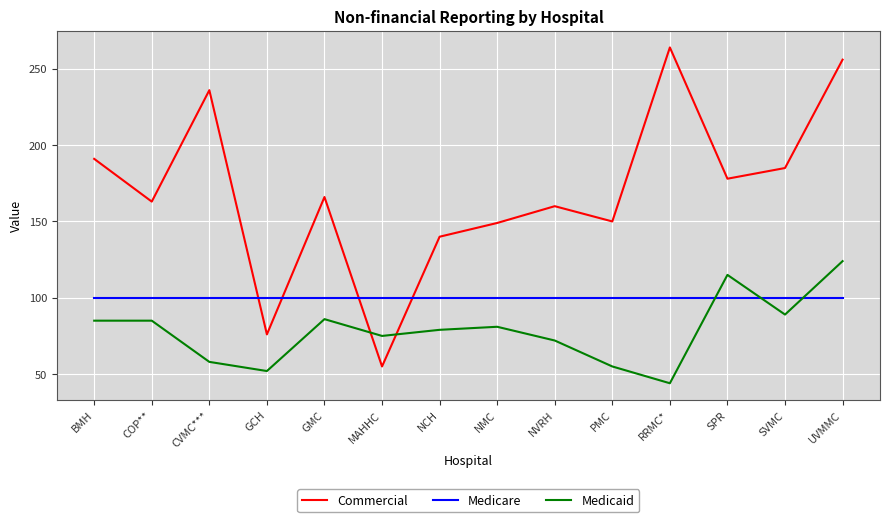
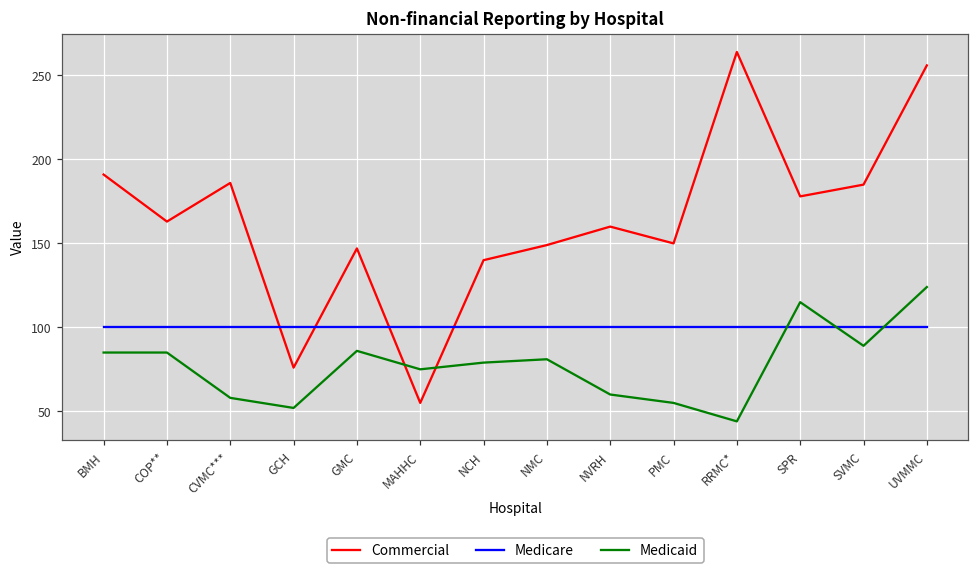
Commercial, CVMC***: 236 -> 186
Commercial, GMC: 166 -> 147
Medicaid, NVRH: 72 -> 60
